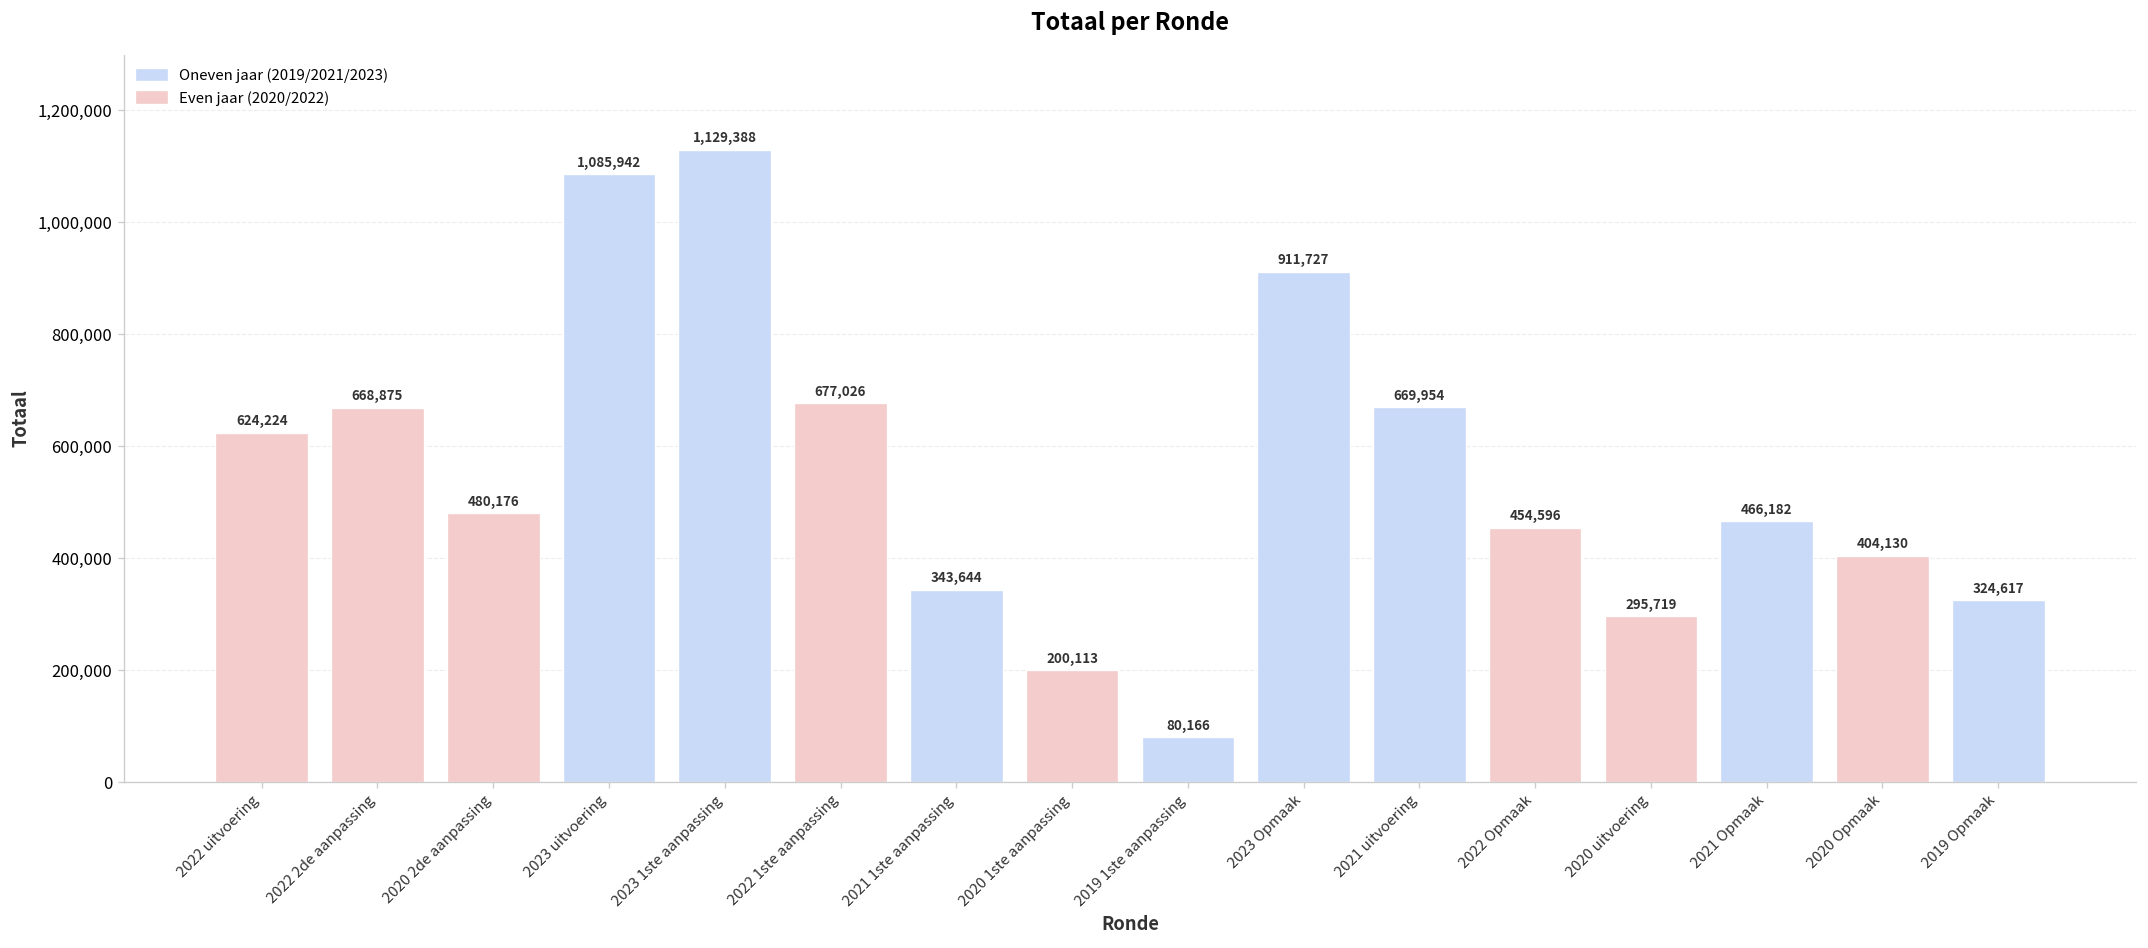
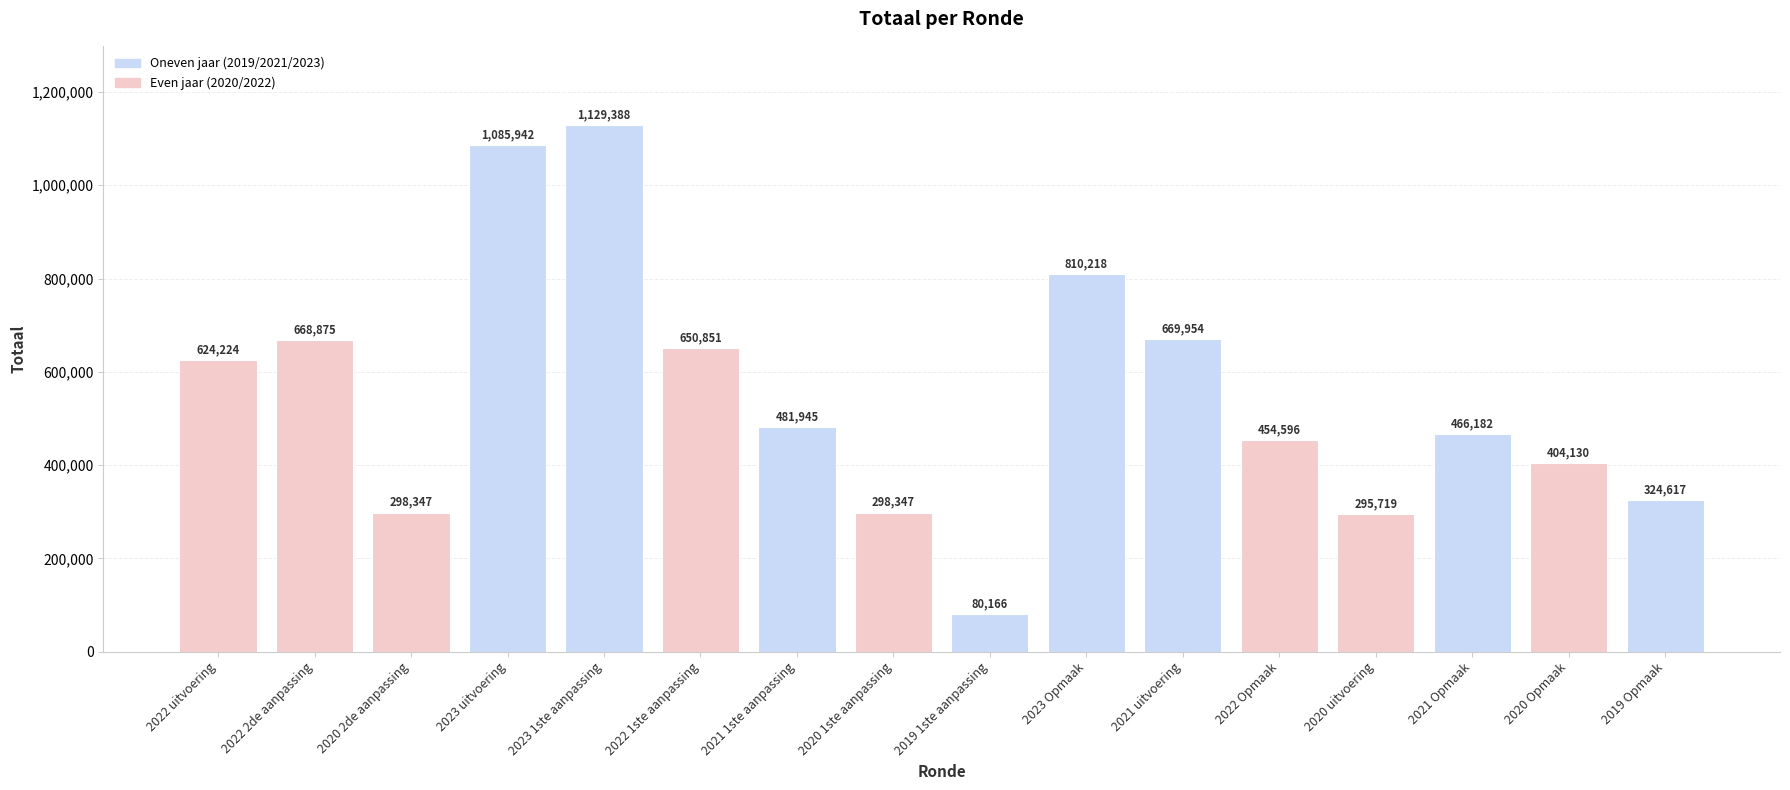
2020 2de aanpassing: 480,176 -> 298,347
2022 1ste aanpassing: 677,026 -> 650,851
2021 1ste aanpassing: 343,644 -> 481,945
2020 1ste aanpassing: 200,113 -> 298,347
2023 Opmaak: 911,727 -> 810,218
